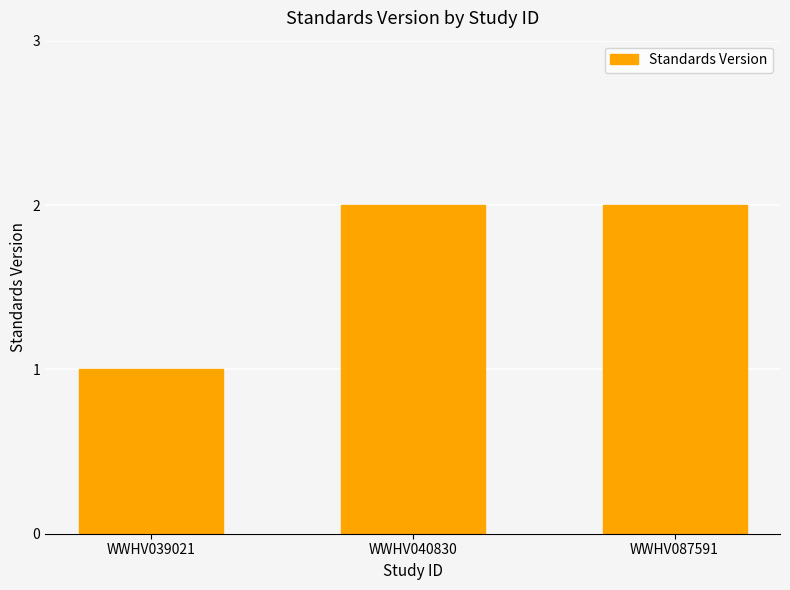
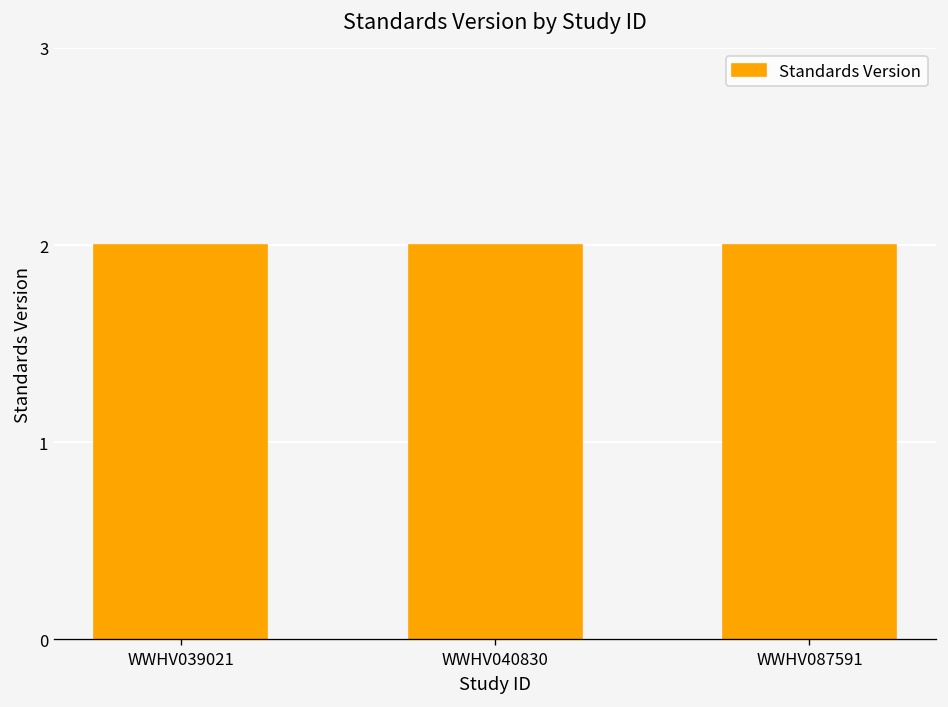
WWHV039021: 1 -> 2
